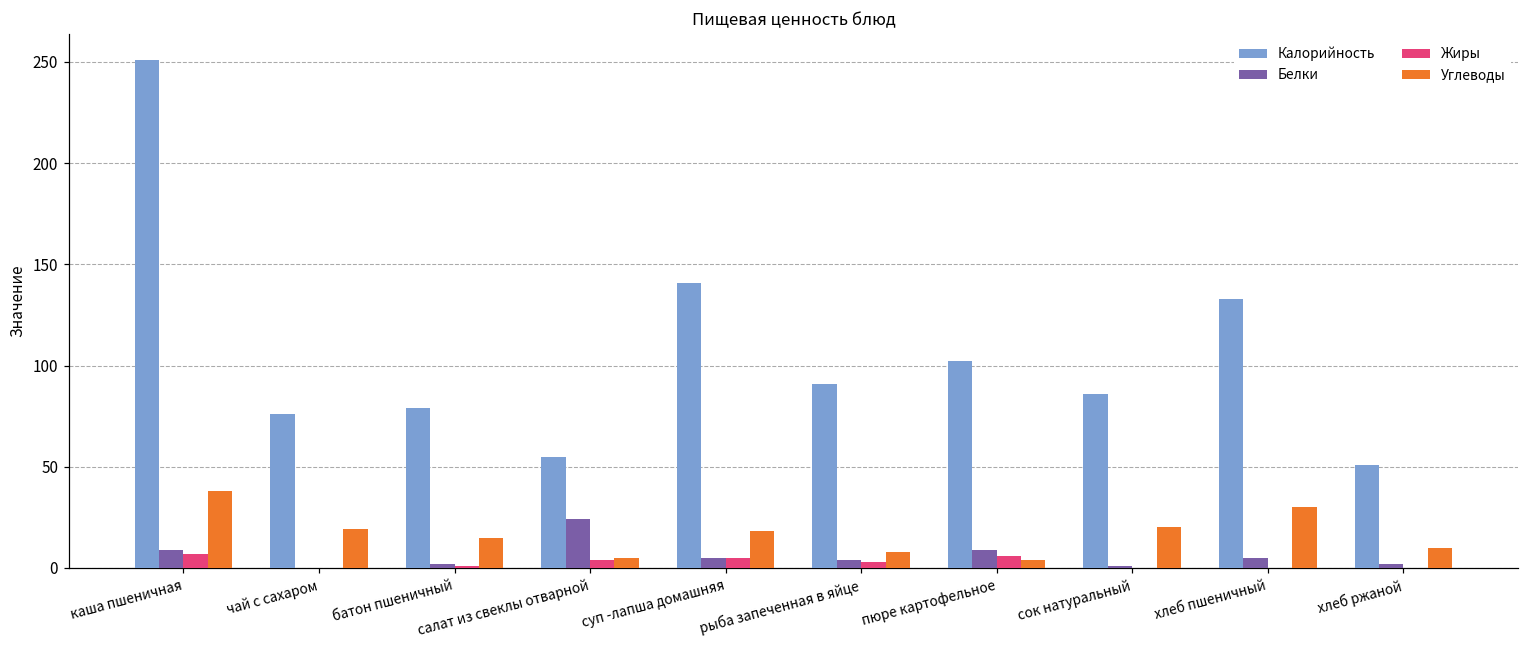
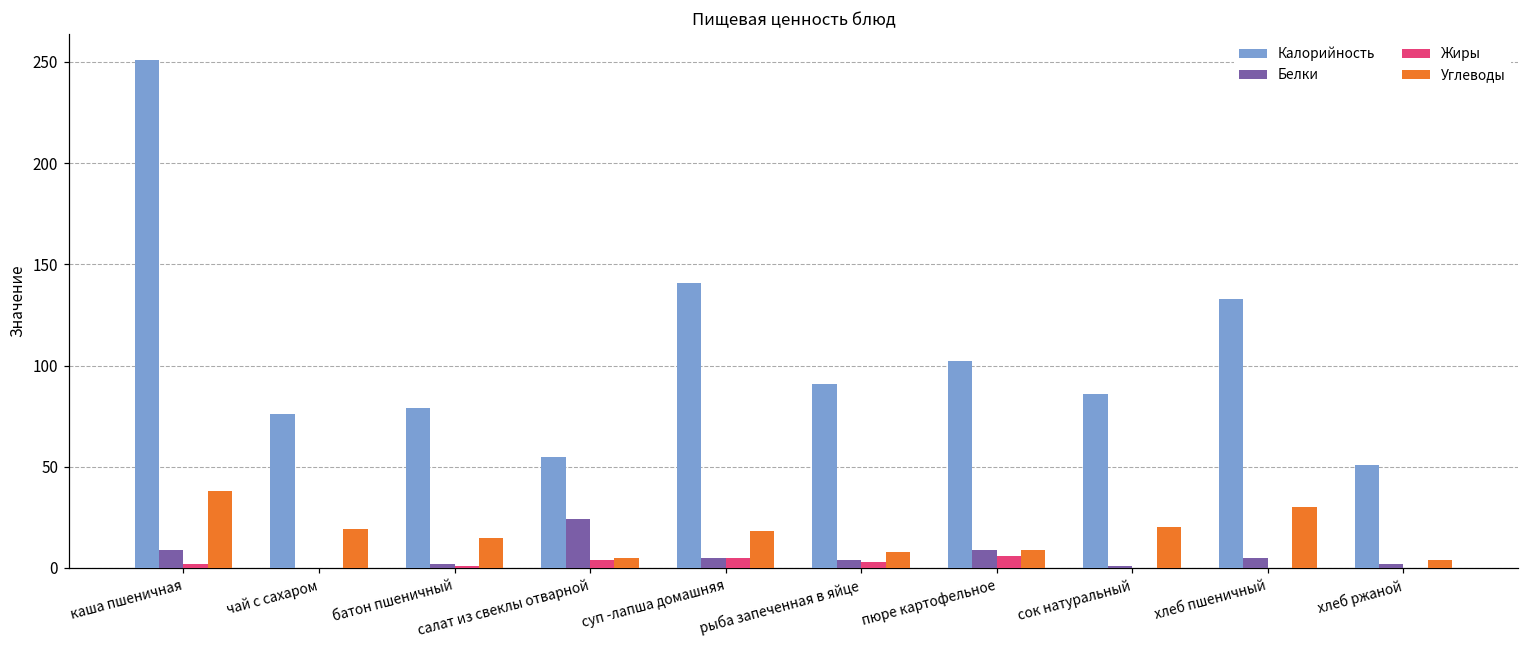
Жиры, каша пшеничная: 7 -> 2
Углеводы, пюре картофельное: 4 -> 9
Углеводы, хлеб ржаной: 10 -> 4
